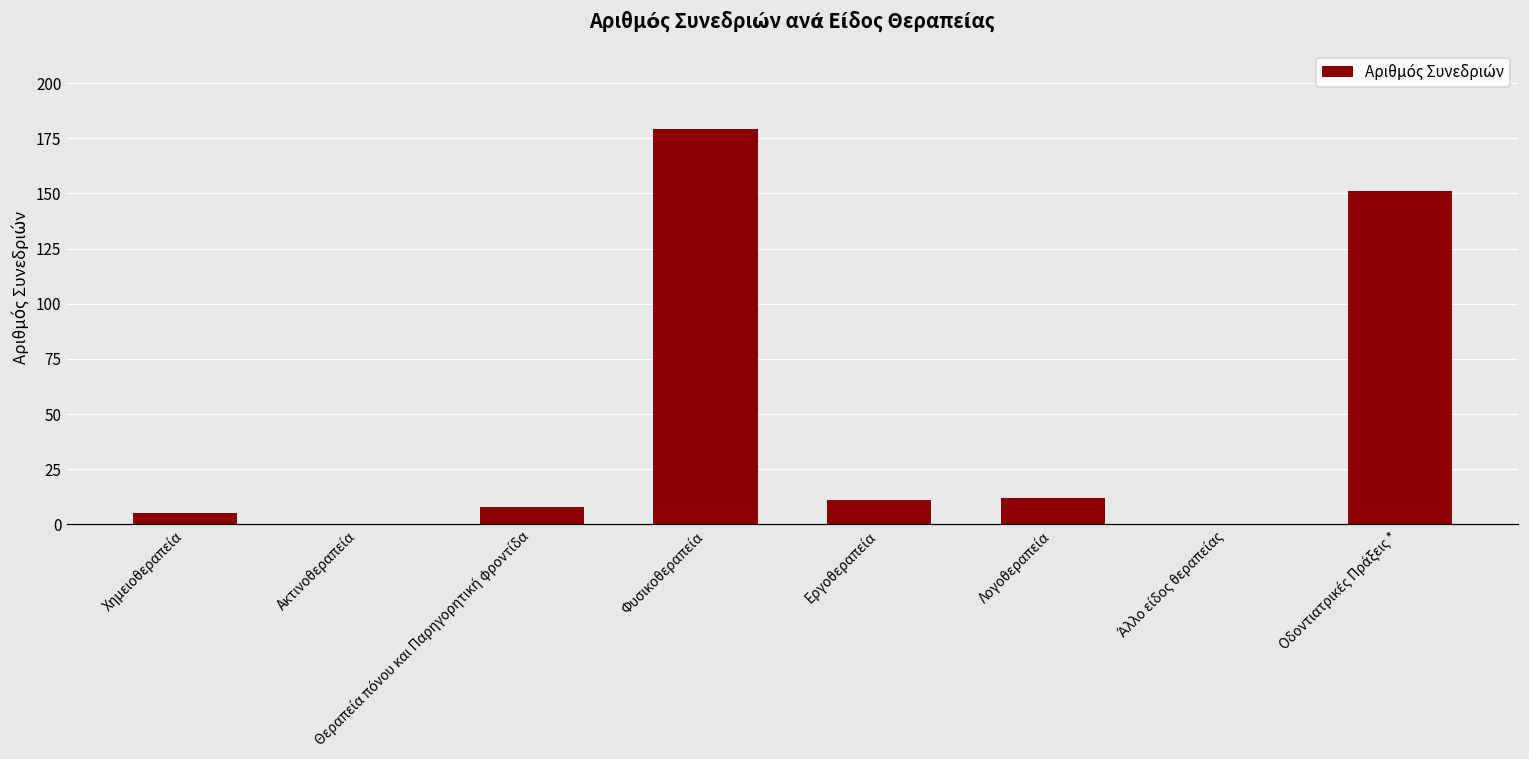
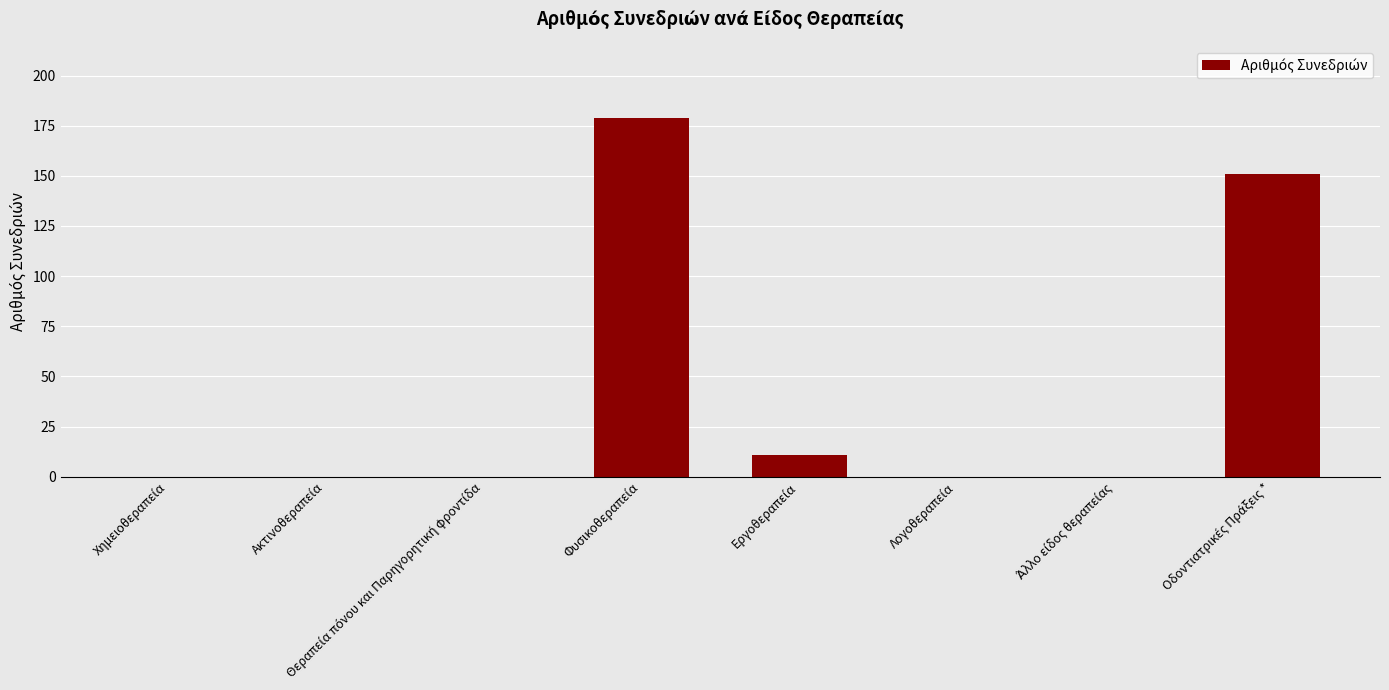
Χημειοθεραπεία: 5 -> 0
Θεραπεία πόνου και Παρηγορητική φροντίδα: 8 -> 0
Λογοθεραπεία: 12 -> 0
